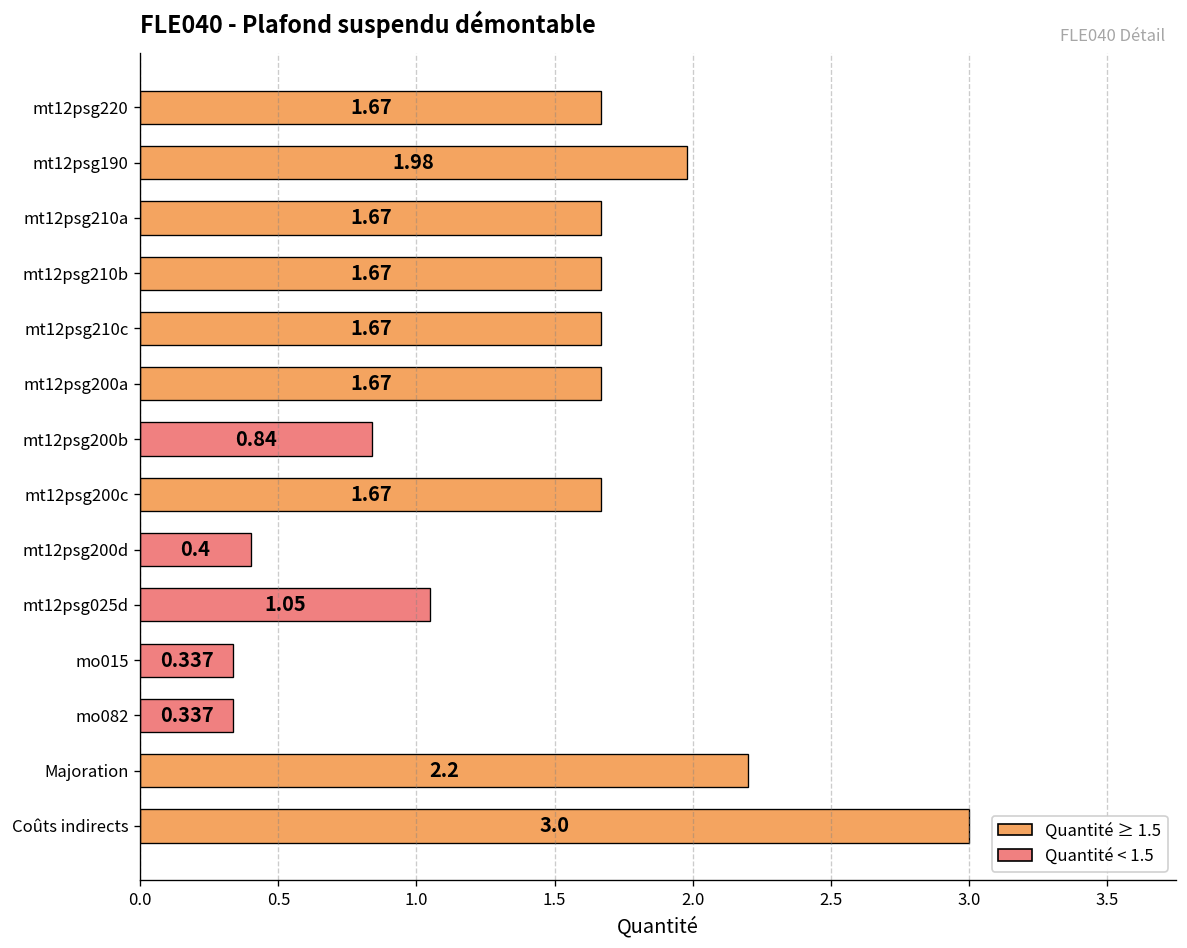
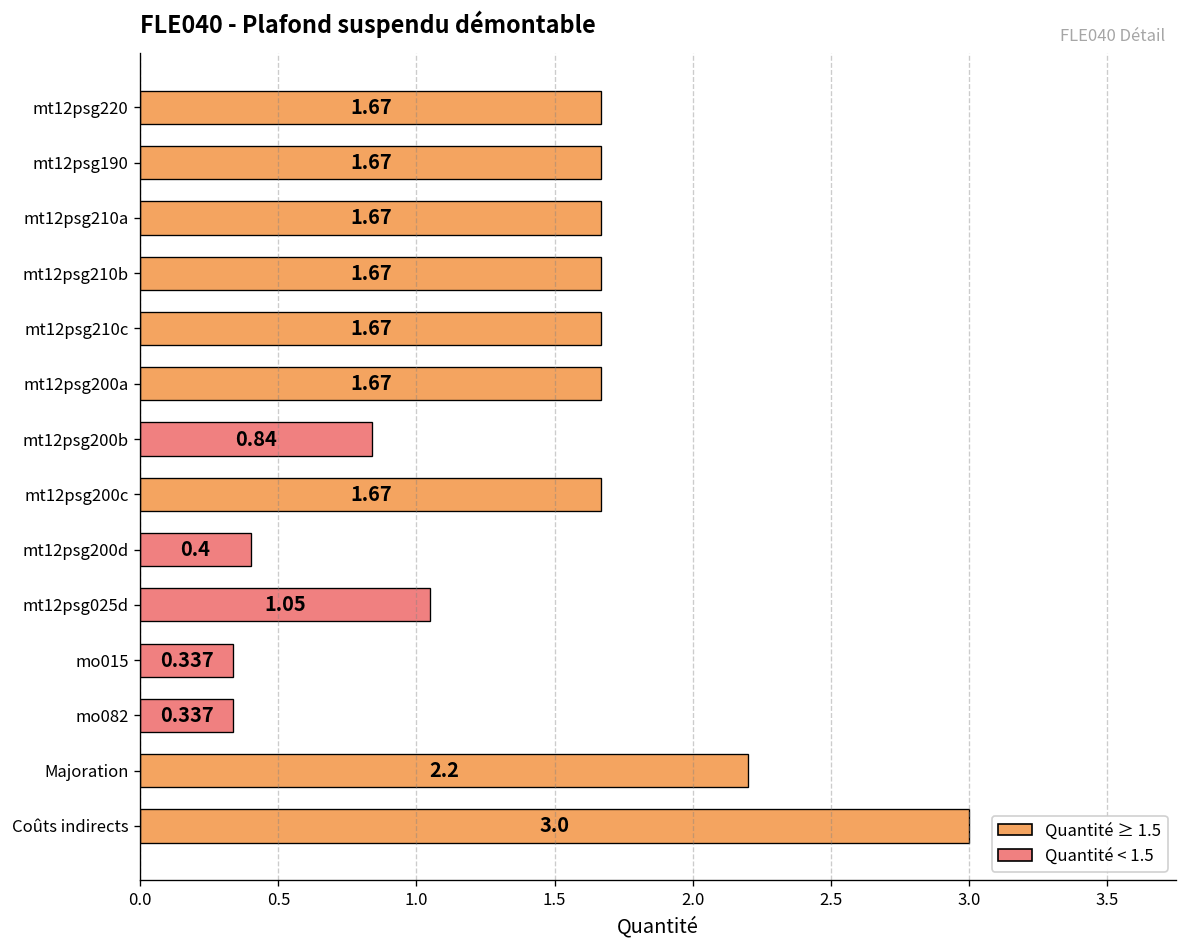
mt12psg190: 1.98 -> 1.67
